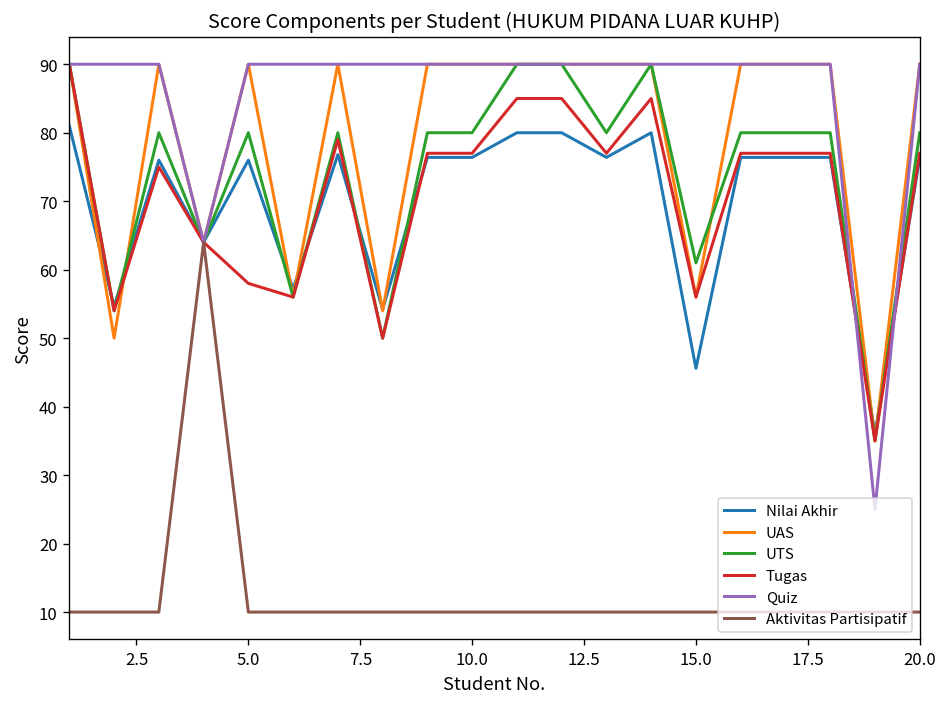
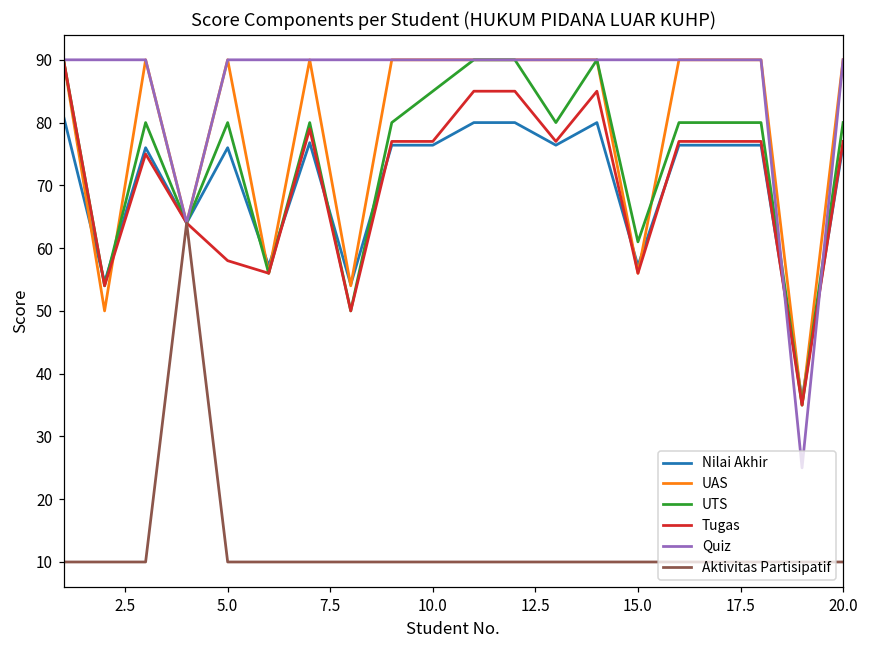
UTS, 10.0: 80 -> 85
Nilai Akhir, 15.0: 46 -> 57
